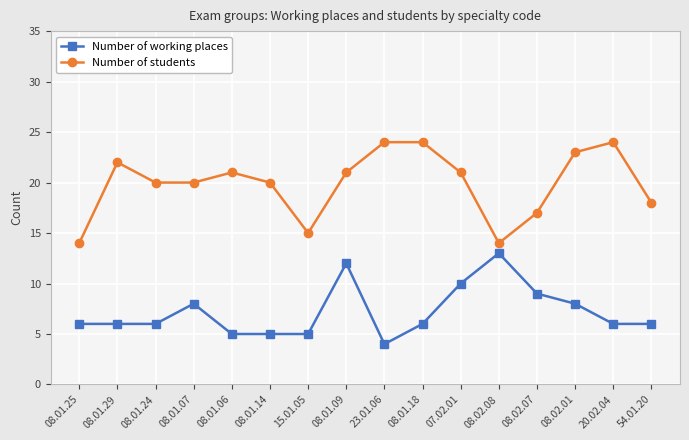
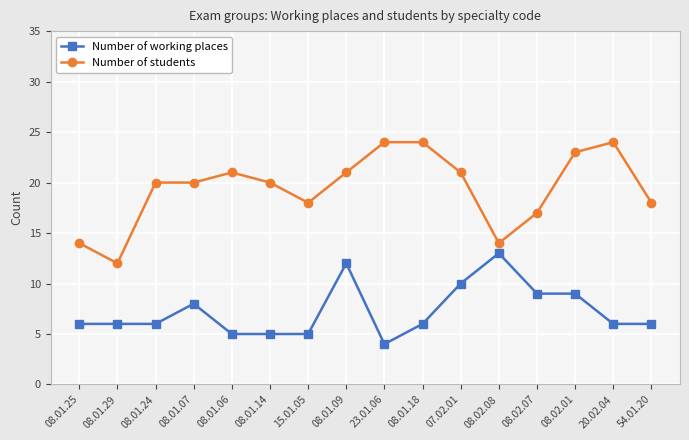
Number of students, 08.01.29: 22 -> 12
Number of students, 15.01.05: 15 -> 18
Number of working places, 08.02.01: 8 -> 9
